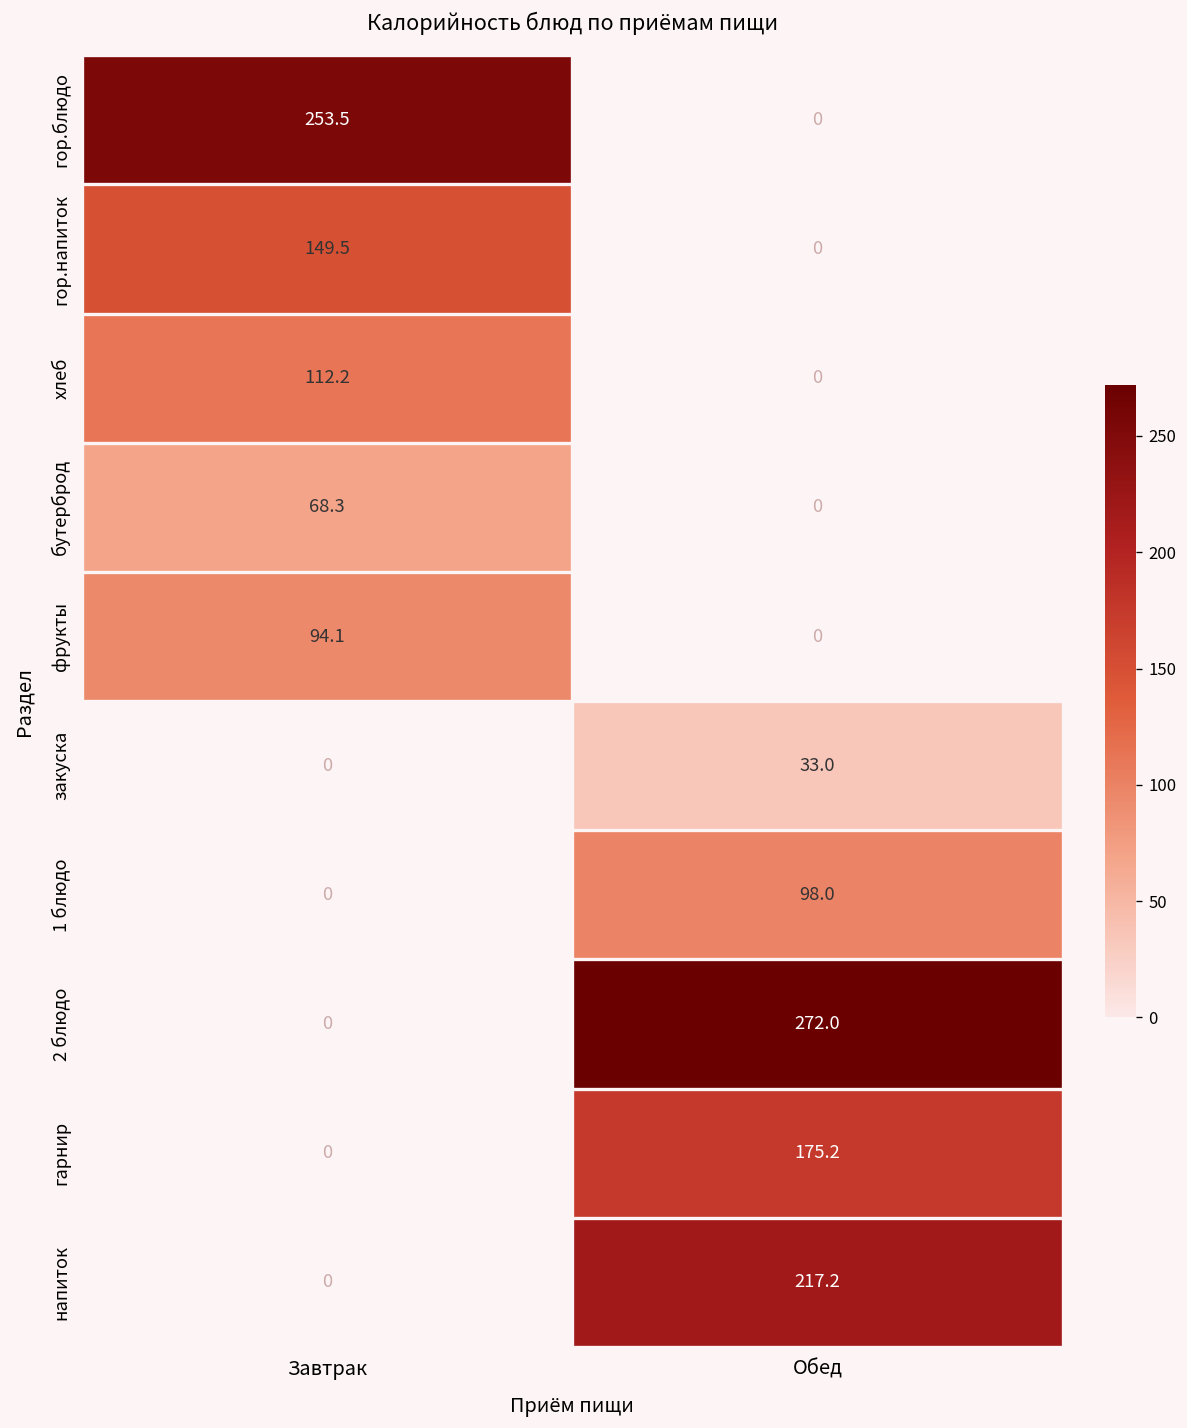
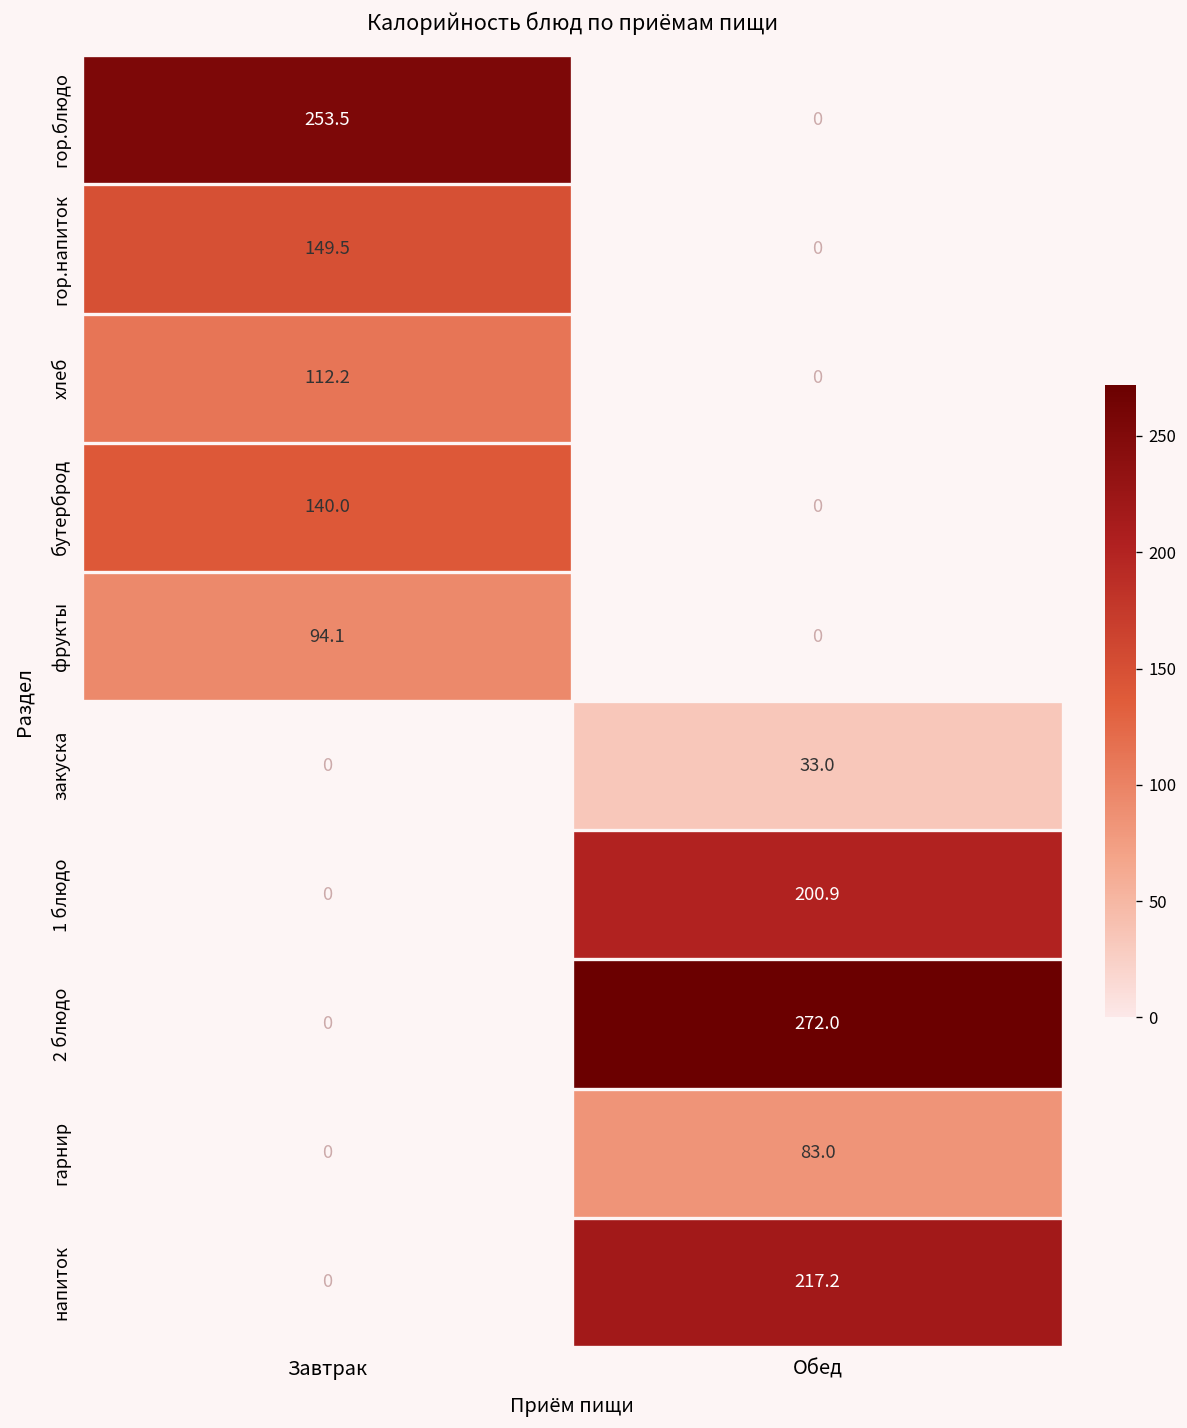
бутерброд, Завтрак: 68.3 -> 140.0
1 блюдо, Обед: 98.0 -> 200.9
гарнир, Обед: 175.2 -> 83.0
